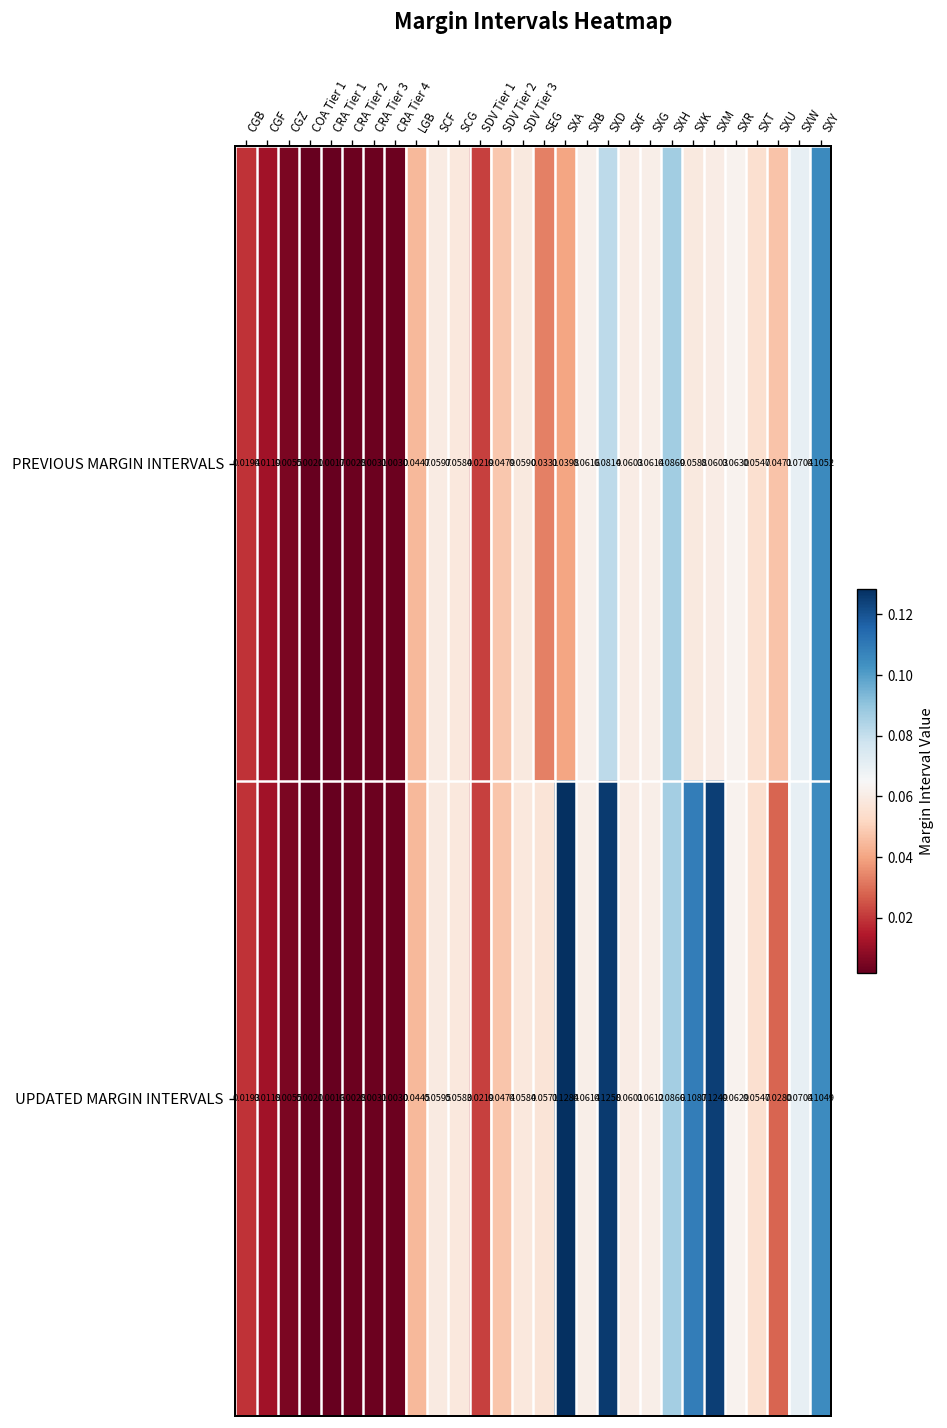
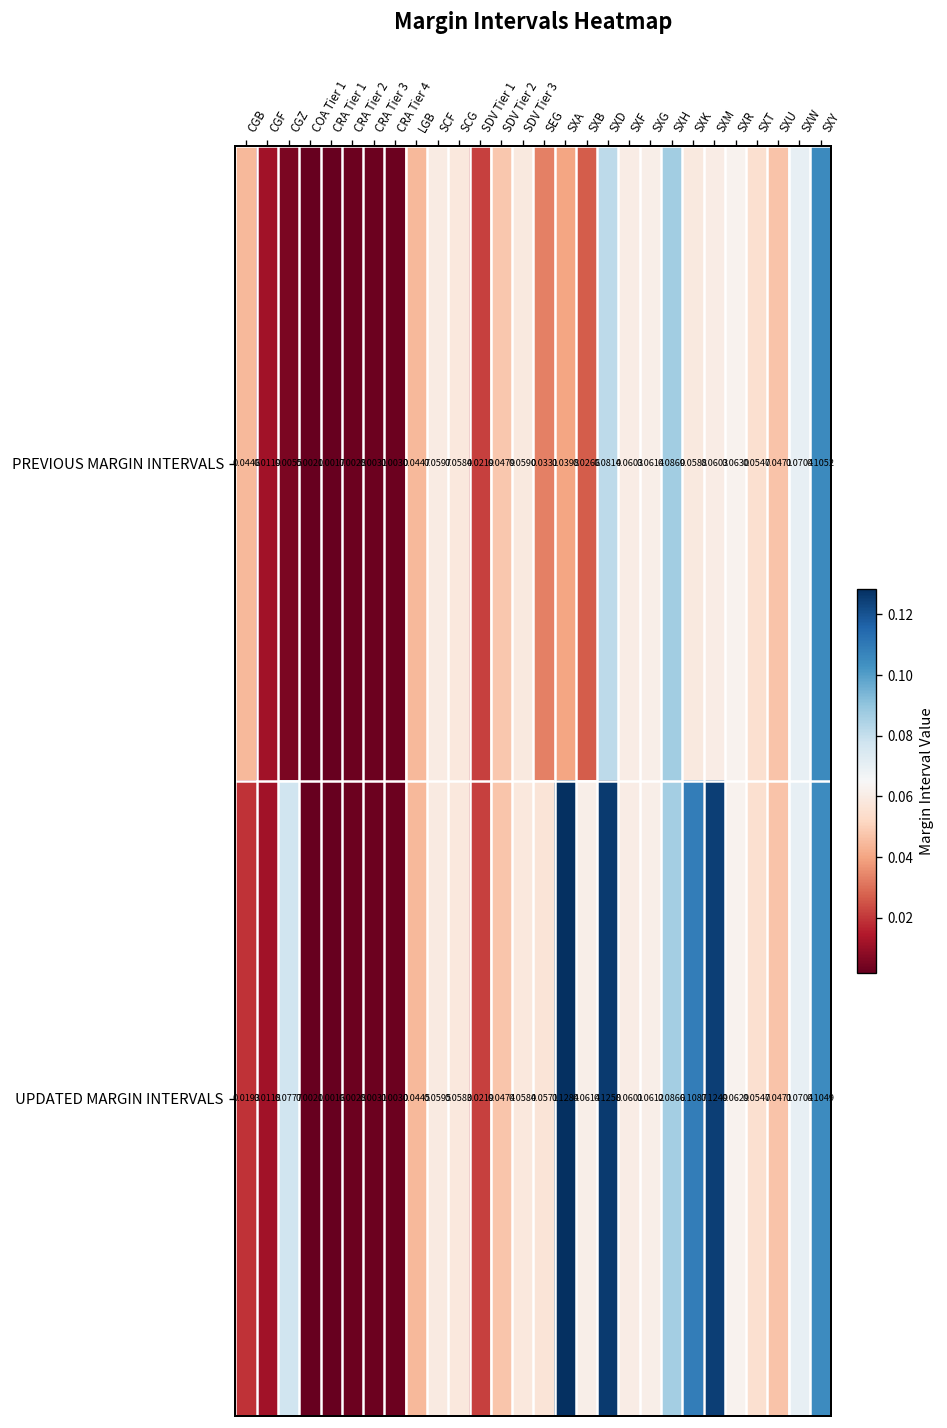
PREVIOUS MARGIN INTERVALS, CGB: 0.0194 -> 0.0446
PREVIOUS MARGIN INTERVALS, SXB: 0.0616 -> 0.0266
UPDATED MARGIN INTERVALS, CGZ: 0.0055 -> 0.0777
UPDATED MARGIN INTERVALS, SXU: 0.0280 -> 0.0471
